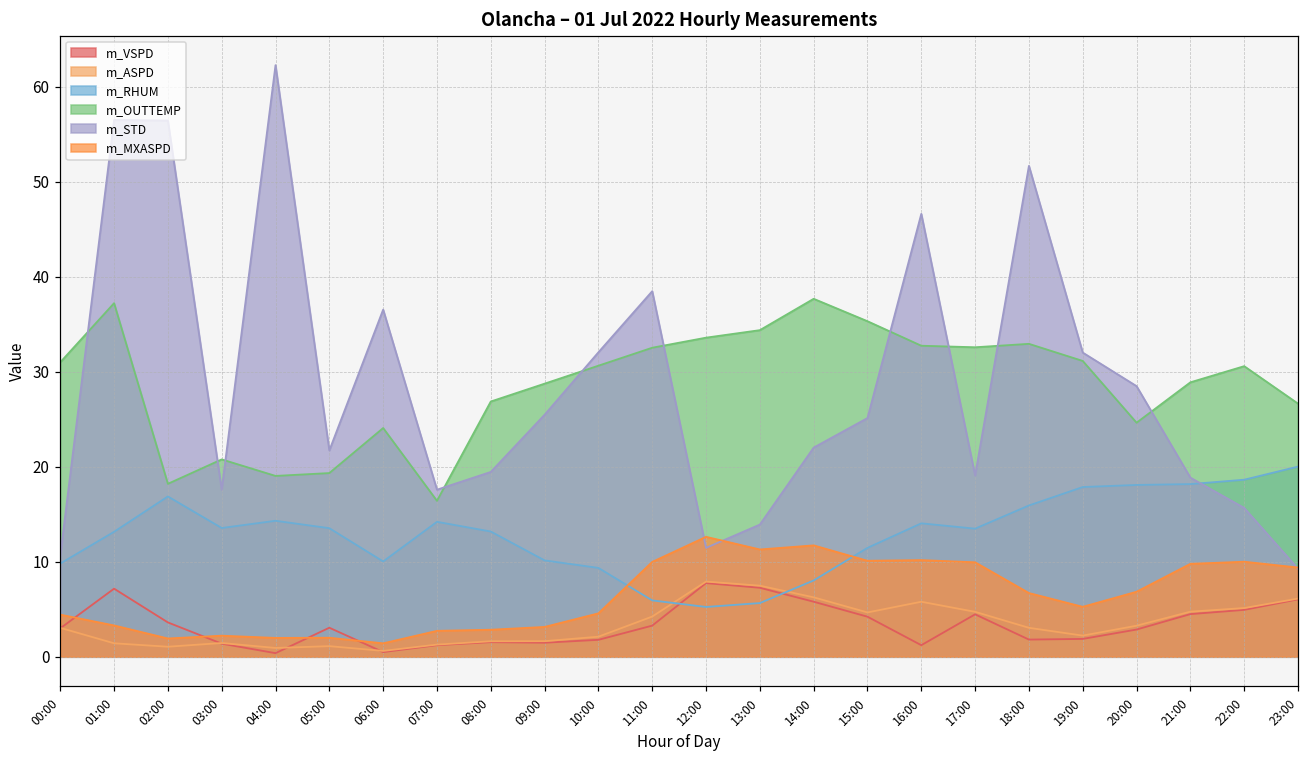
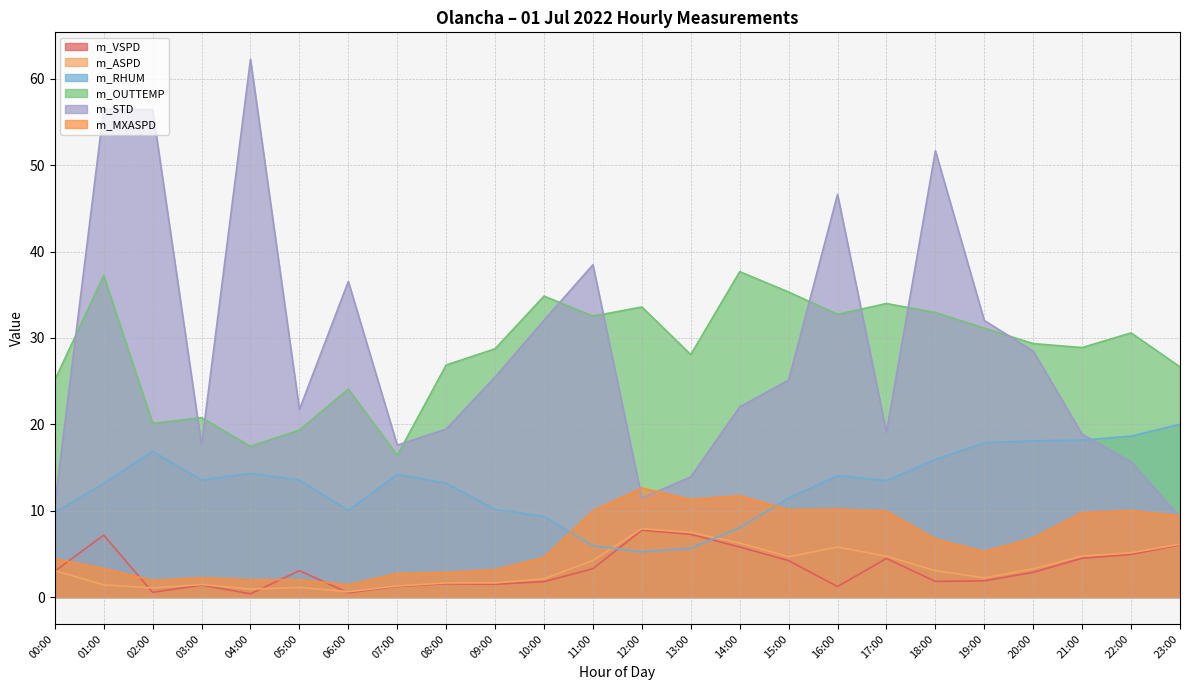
m_OUTTEMP, 00:00: 31 -> 25
m_VSPD, 02:00: 4 -> 1
m_OUTTEMP, 02:00: 18 -> 20
m_OUTTEMP, 04:00: 19 -> 17
m_OUTTEMP, 10:00: 31 -> 35
m_OUTTEMP, 13:00: 34 -> 28
m_OUTTEMP, 17:00: 33 -> 34
m_OUTTEMP, 20:00: 25 -> 29
